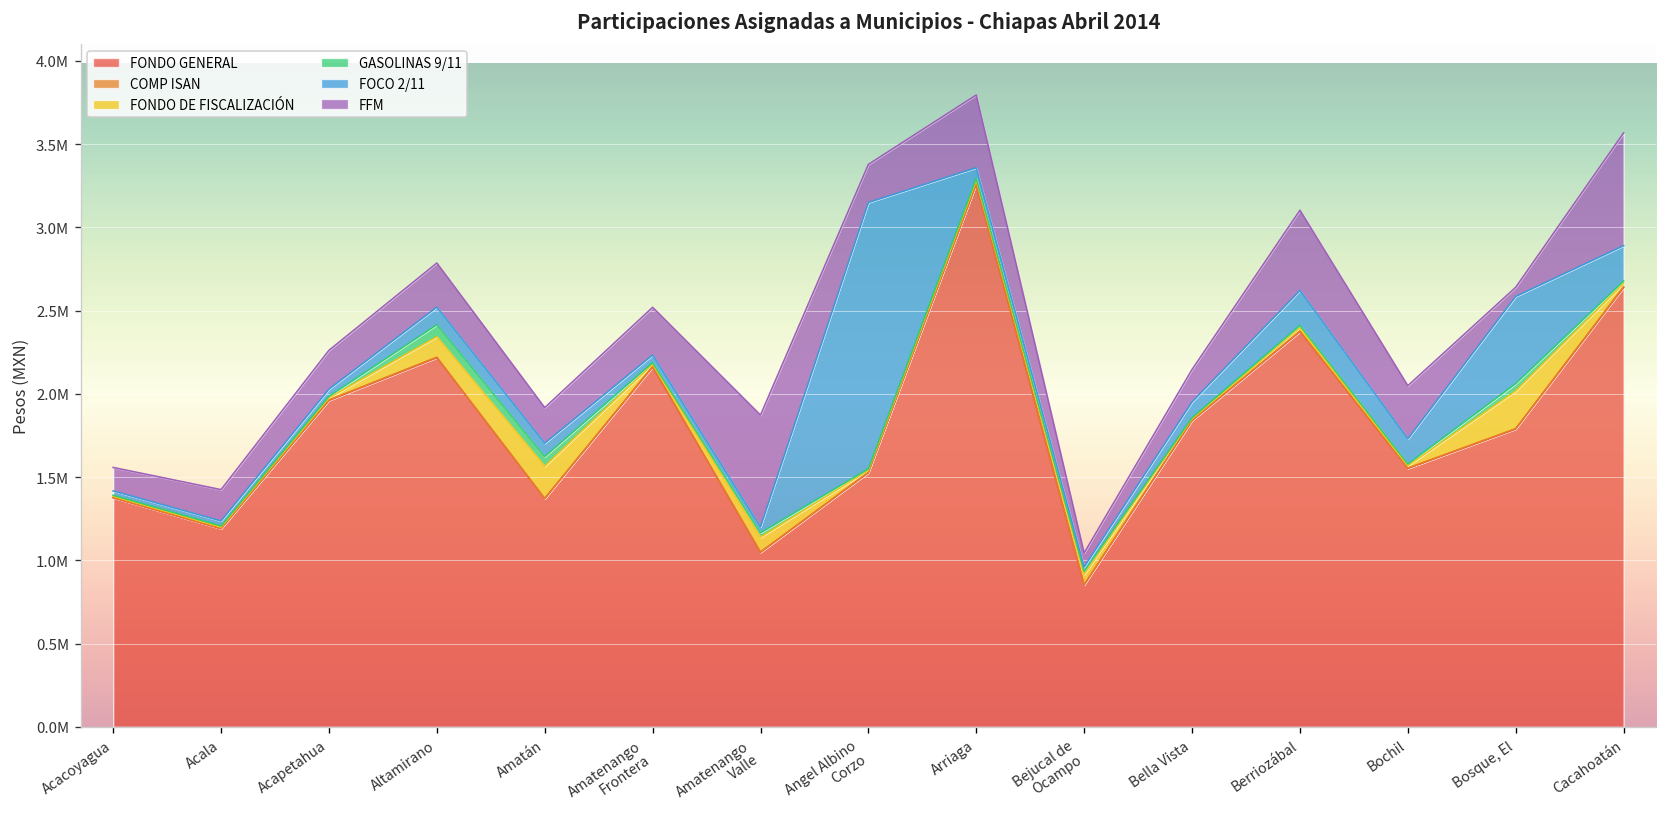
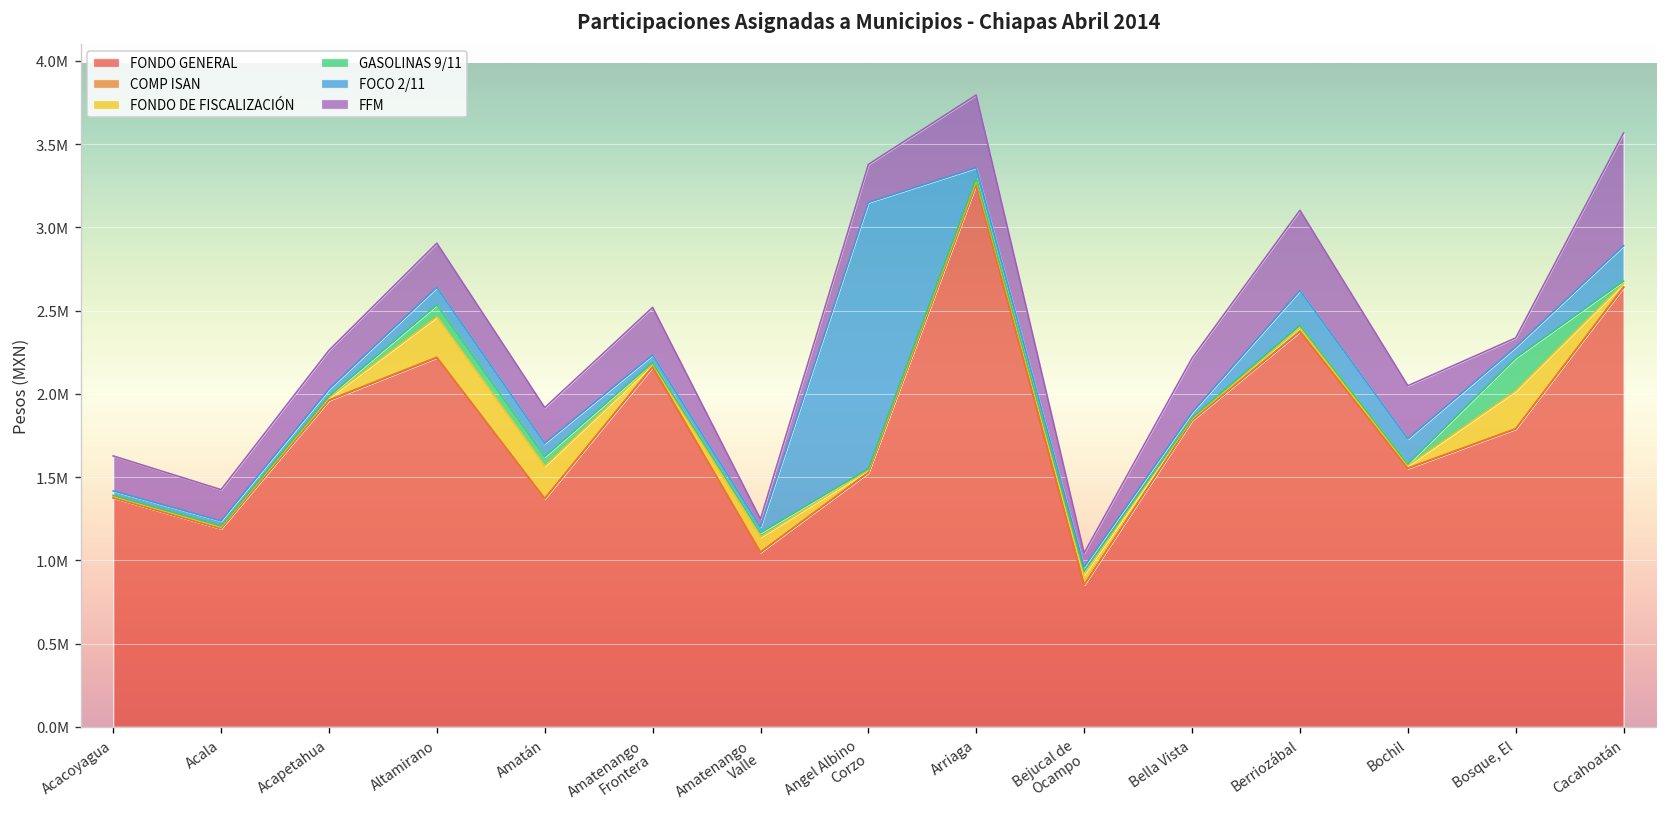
FFM, Acacoyagua: 140000 -> 210000
FONDO DE FISCALIZACIÓN, Altamirano: 120000 -> 240000
FFM, Amatenango Valle: 670000 -> 50000
FOCO 2/11, Bella Vista: 90000 -> 30000
FFM, Bella Vista: 190000 -> 330000
GASOLINAS 9/11, Bosque, El: 40000 -> 200000
FOCO 2/11, Bosque, El: 520000 -> 60000
